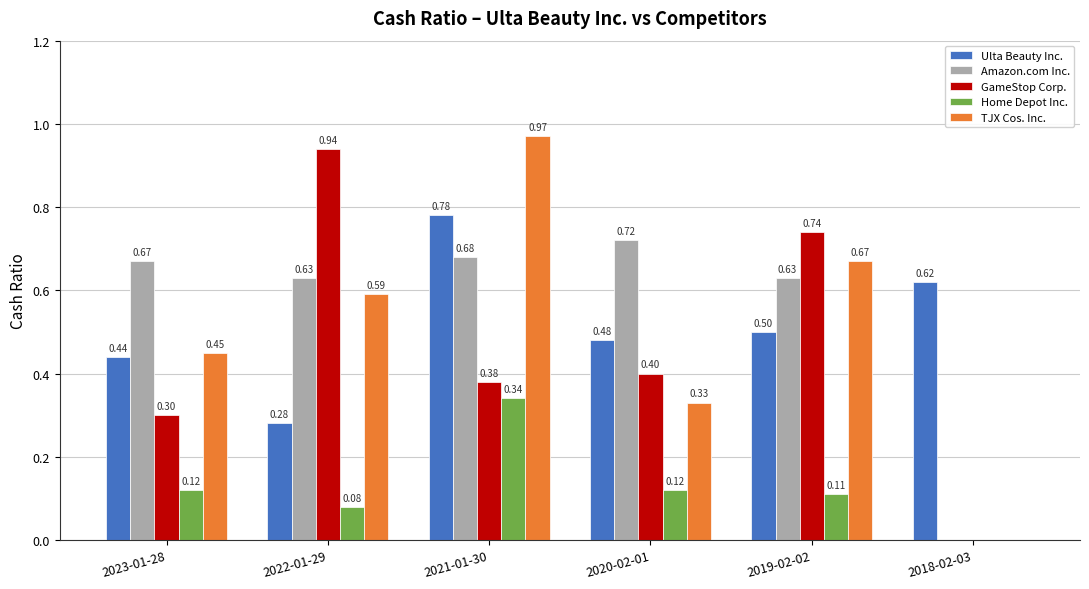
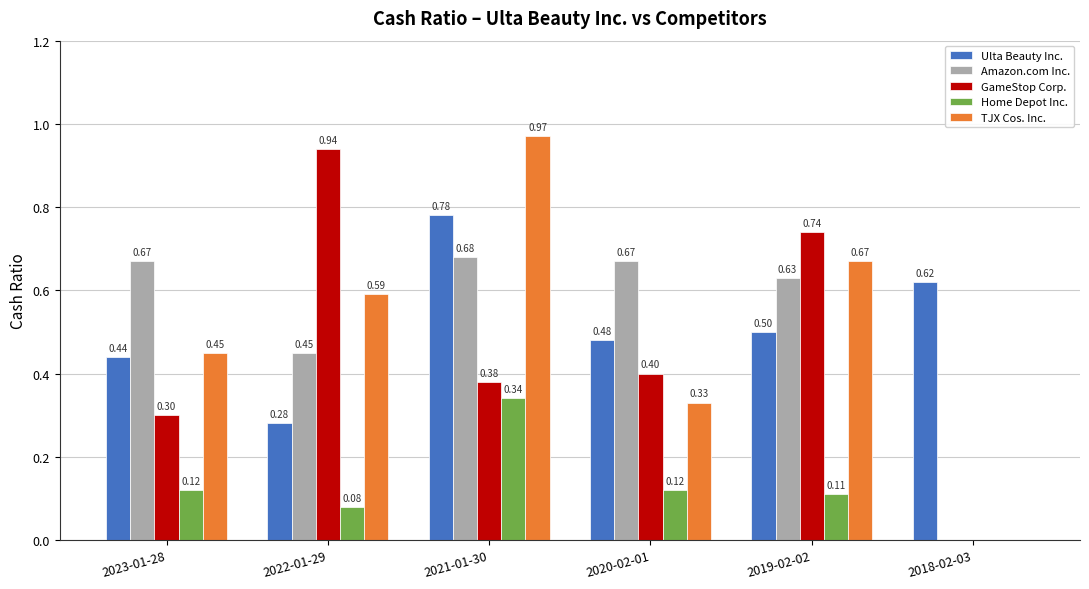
Amazon.com Inc., 2022-01-29: 0.63 -> 0.45
Amazon.com Inc., 2020-02-01: 0.72 -> 0.67
